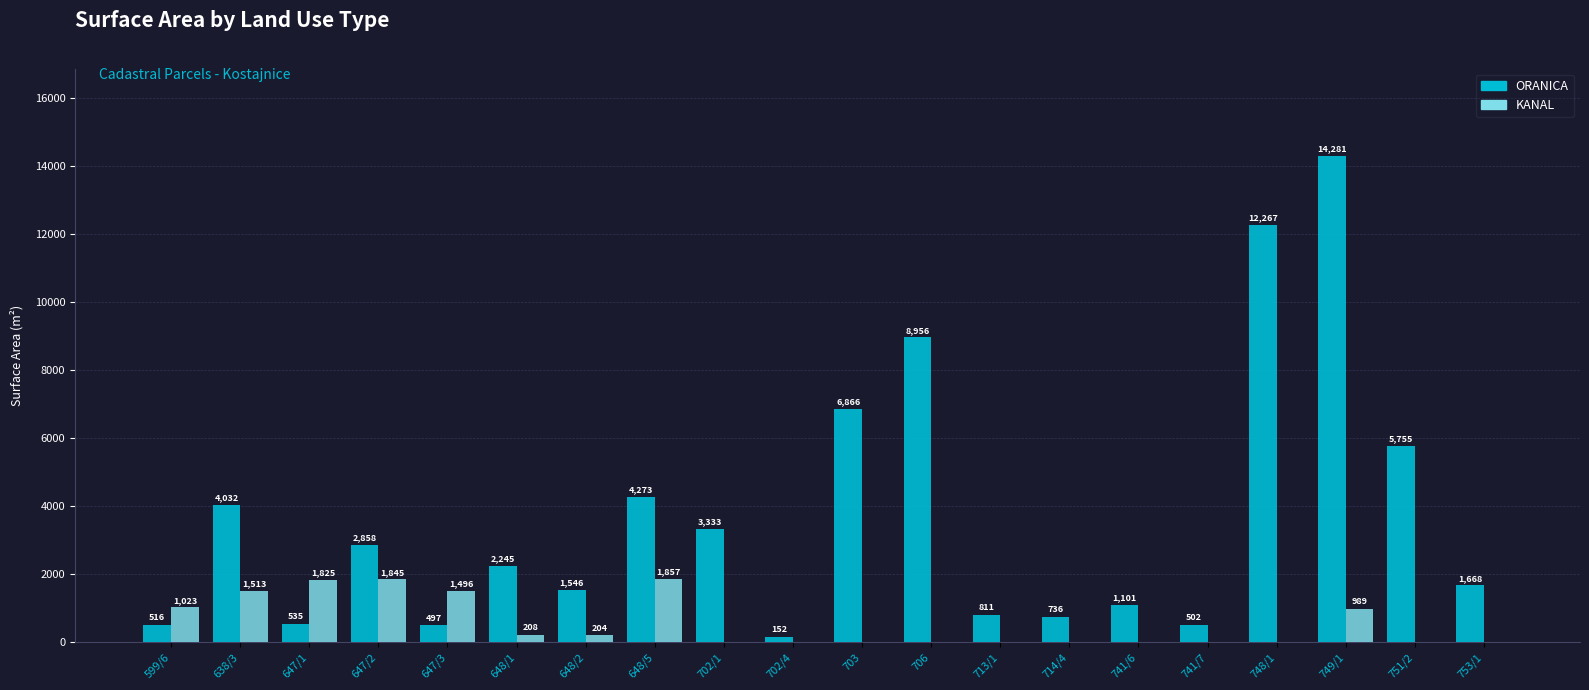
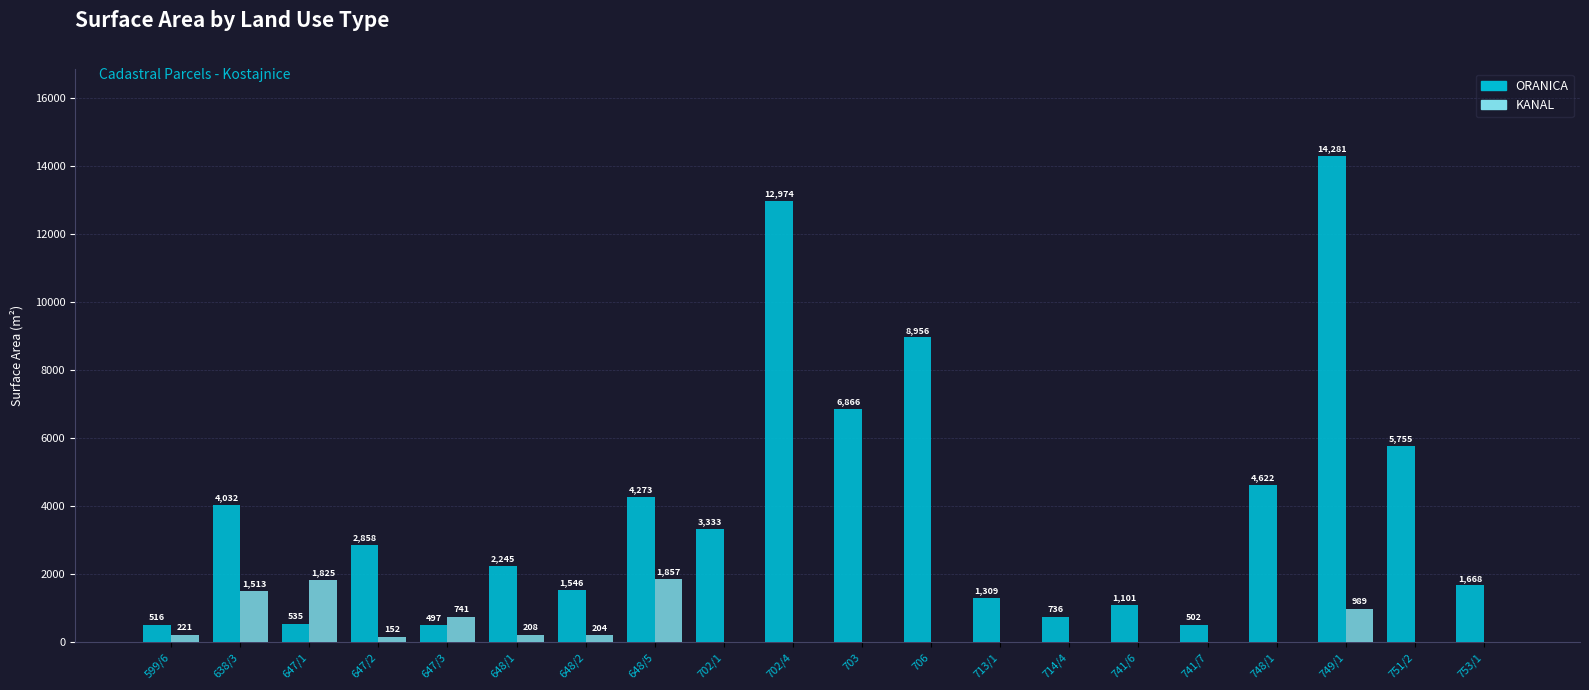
KANAL, 599/6: 1,023 -> 221
KANAL, 647/2: 1,845 -> 152
KANAL, 647/3: 1,496 -> 741
ORANICA, 702/4: 152 -> 12,974
ORANICA, 713/1: 811 -> 1,309
ORANICA, 748/1: 12,267 -> 4,622
